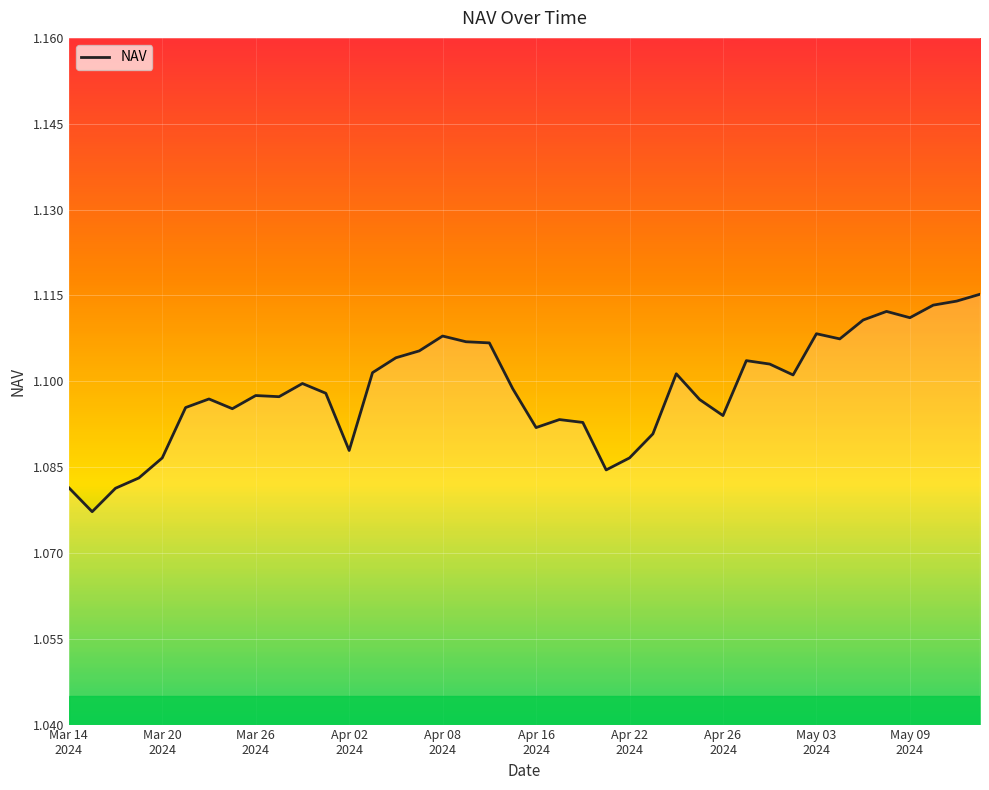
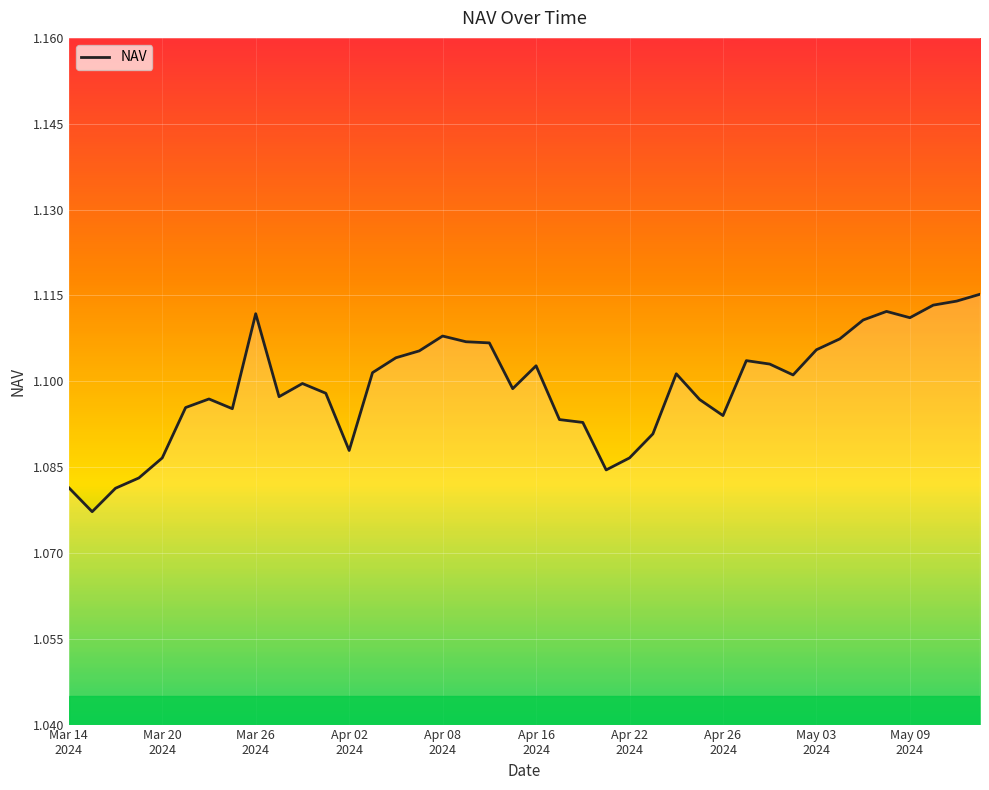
Mar 26 2024: 1.098 -> 1.112
Apr 16 2024: 1.092 -> 1.103
May 03 2024: 1.108 -> 1.106
